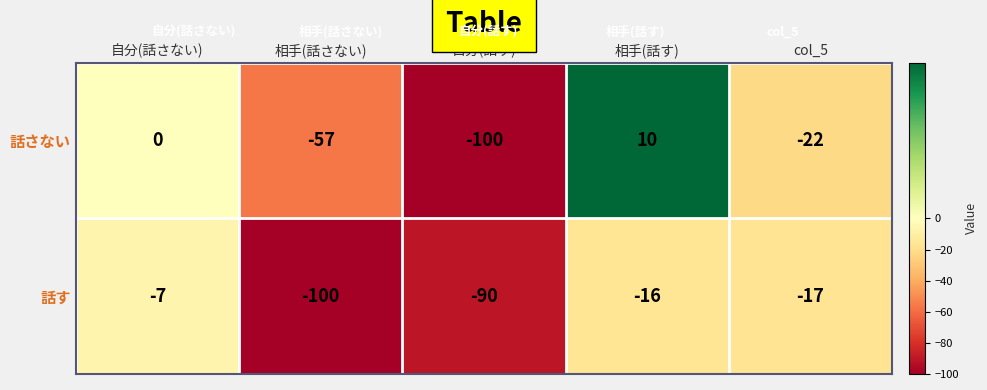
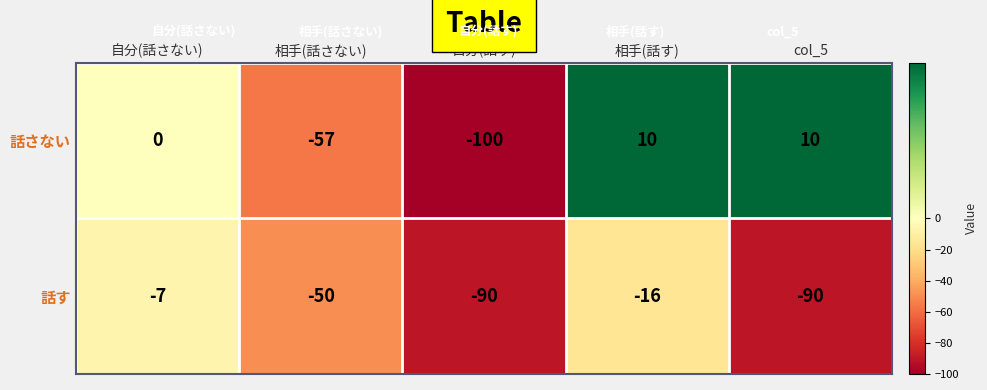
話さない, col_5: -22 -> 10
話す, 相手(話さない): -100 -> -50
話す, col_5: -17 -> -90
